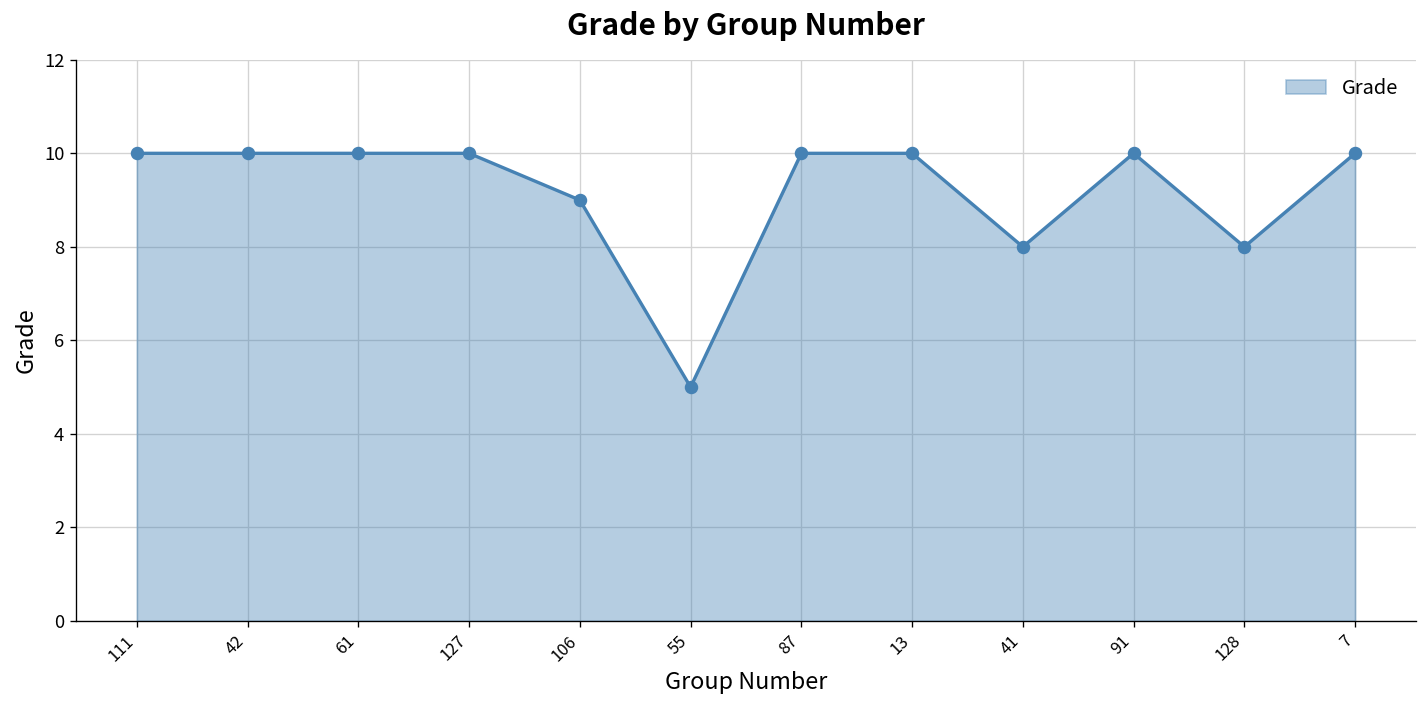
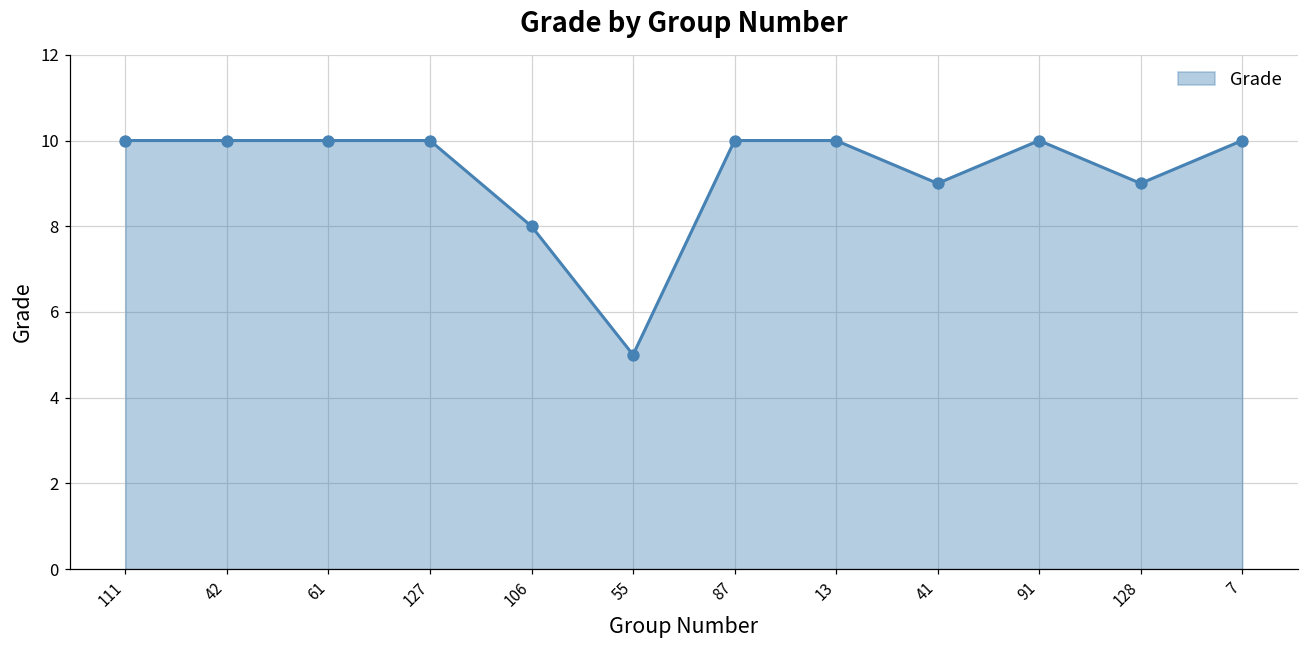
106: 9 -> 8
41: 8 -> 9
128: 8 -> 9
